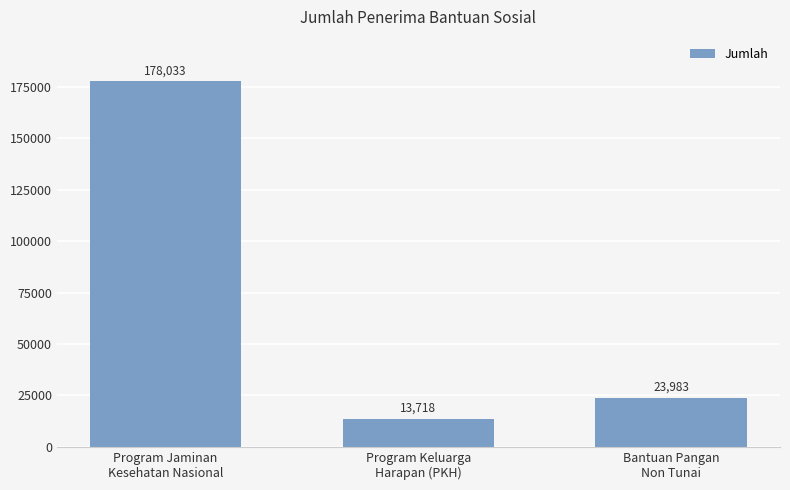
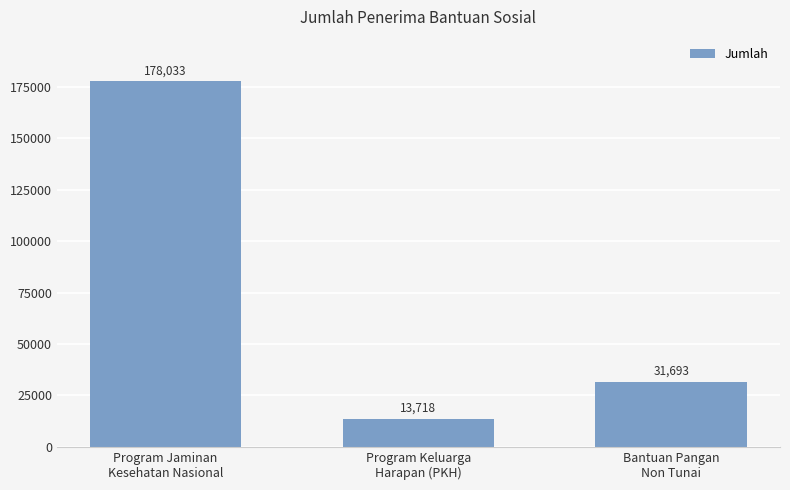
Bantuan Pangan Non Tunai: 23,983 -> 31,693
